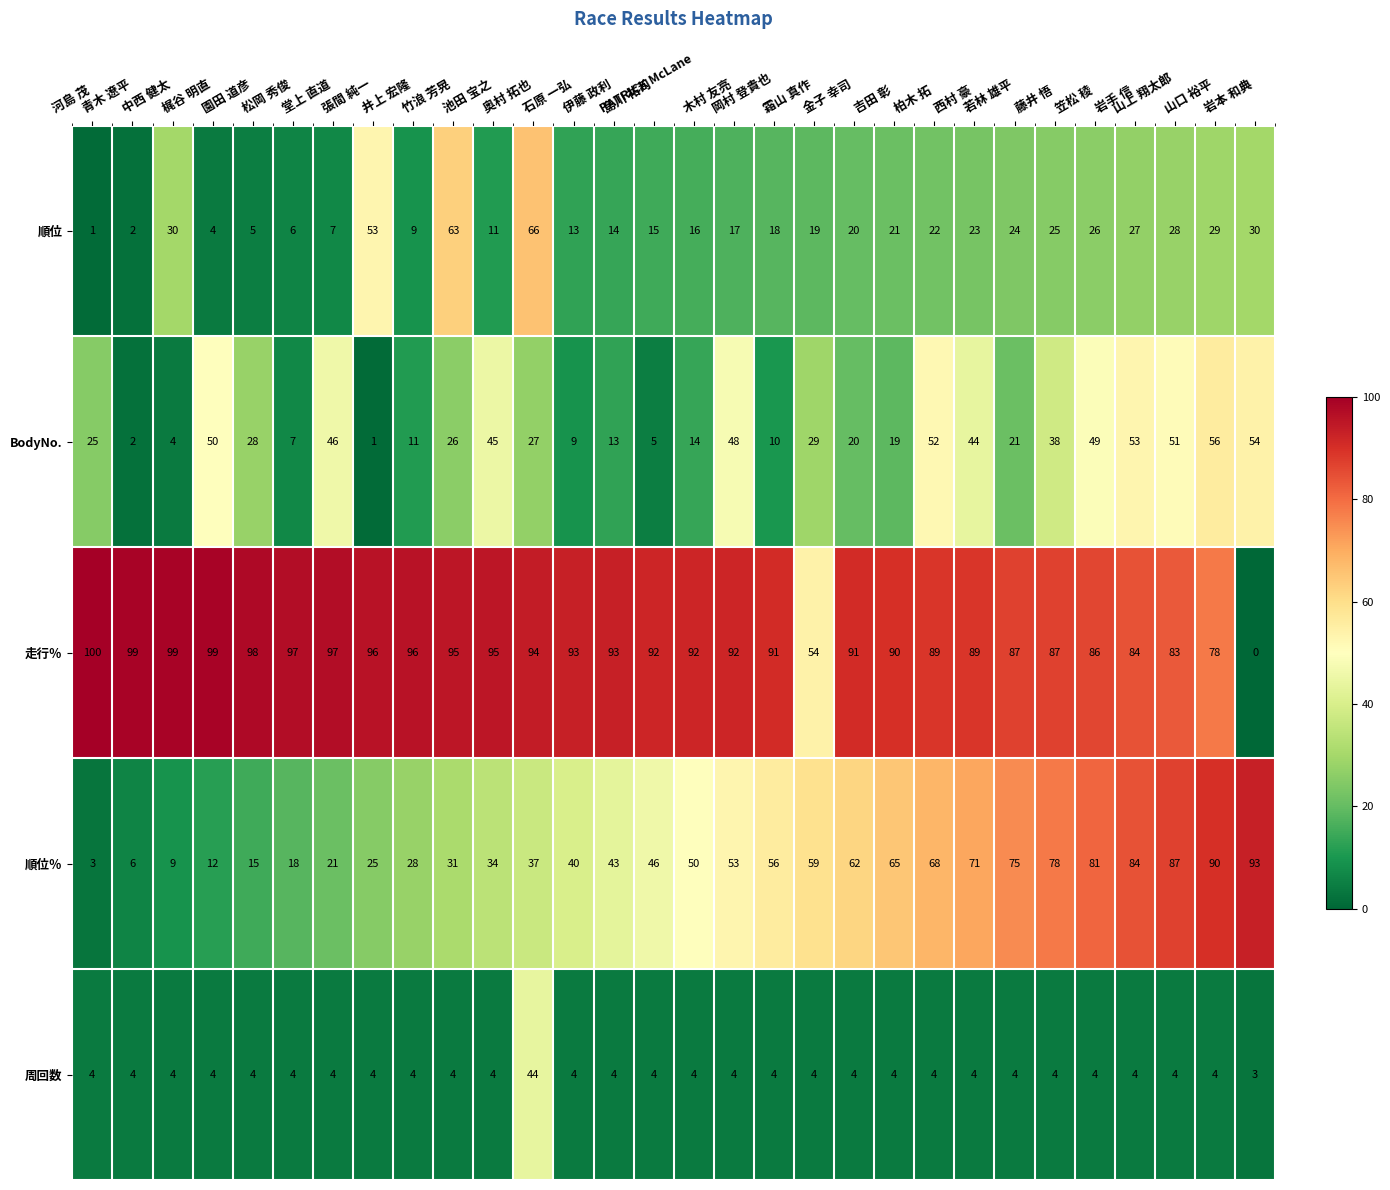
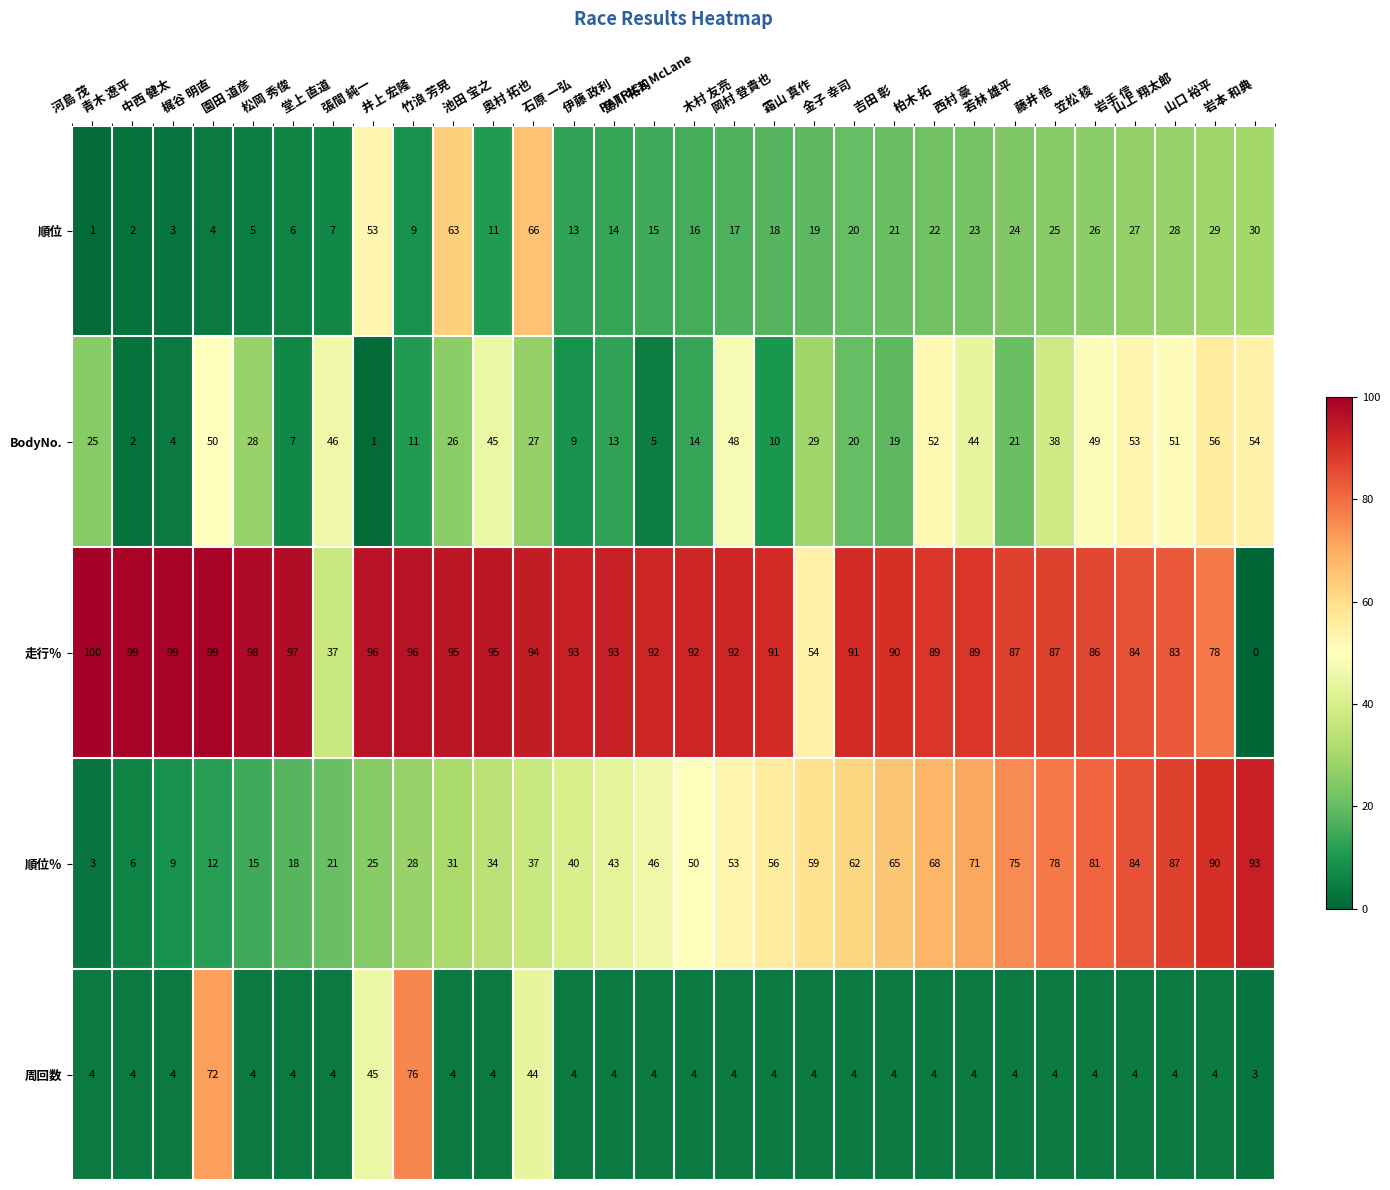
順位, 中西 健太: 30 -> 3
走行％, 堂上 直道: 97 -> 37
周回数, 梶谷 明直: 4 -> 72
周回数, 張間 純一: 4 -> 45
周回数, 井上 宏隆: 4 -> 76
